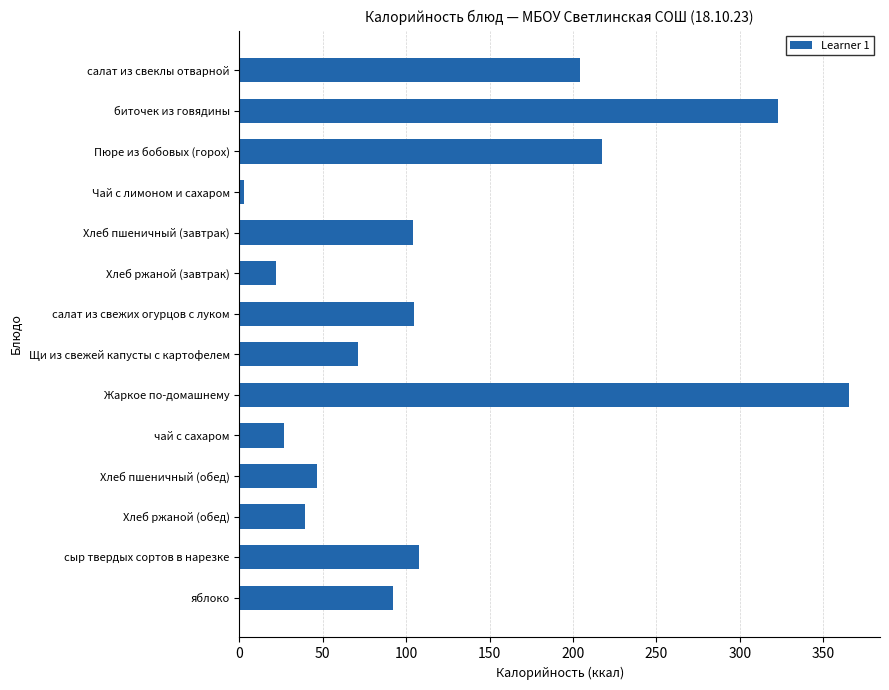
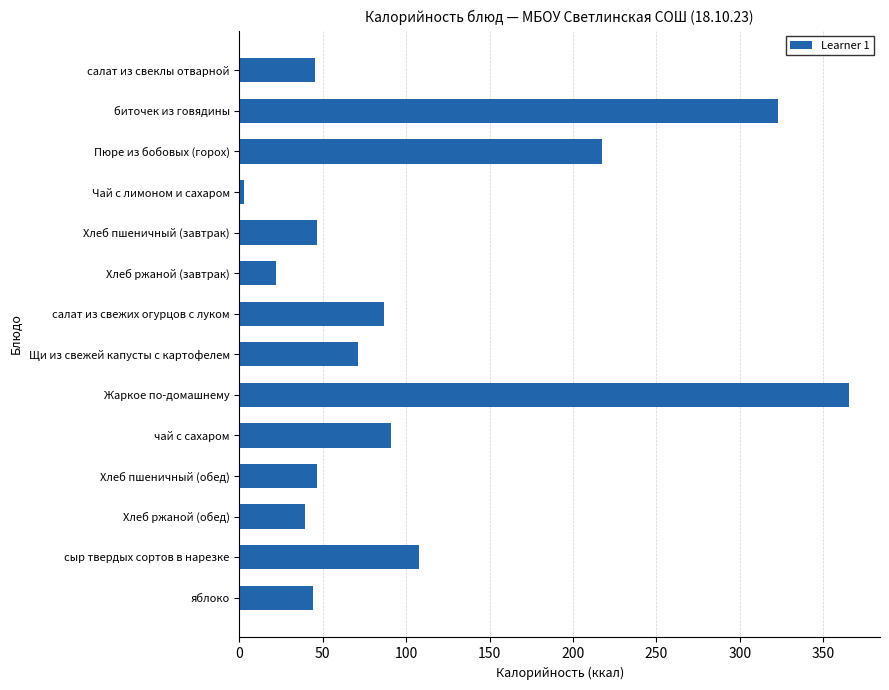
салат из свеклы отварной: 204 -> 46
Хлеб пшеничный (завтрак): 104 -> 47
салат из свежих огурцов с луком: 105 -> 87
чай с сахаром: 27 -> 91
яблоко: 92 -> 44
